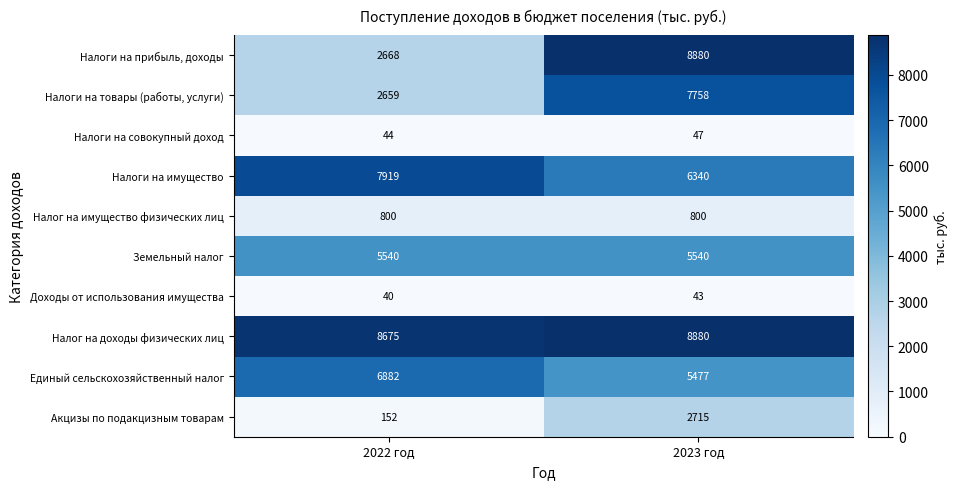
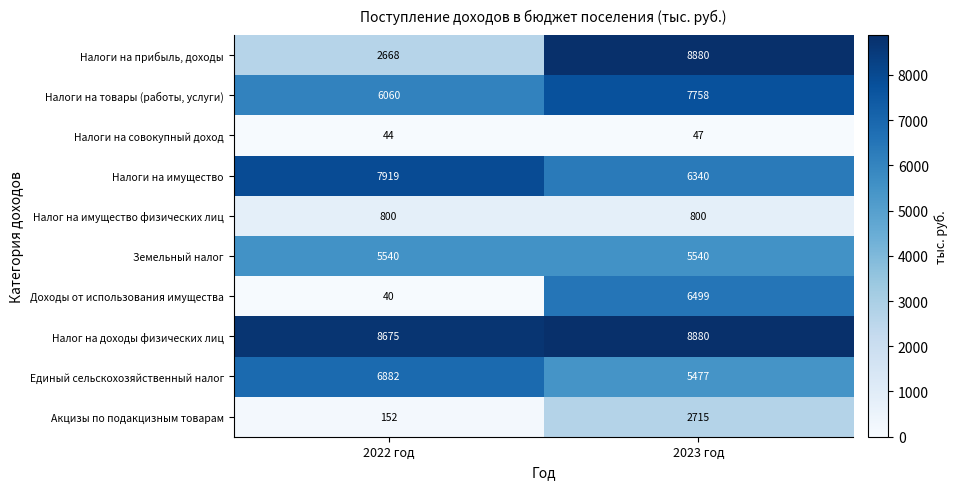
Налоги на товары (работы, услуги), 2022 год: 2659 -> 6060
Доходы от использования имущества, 2023 год: 43 -> 6499
